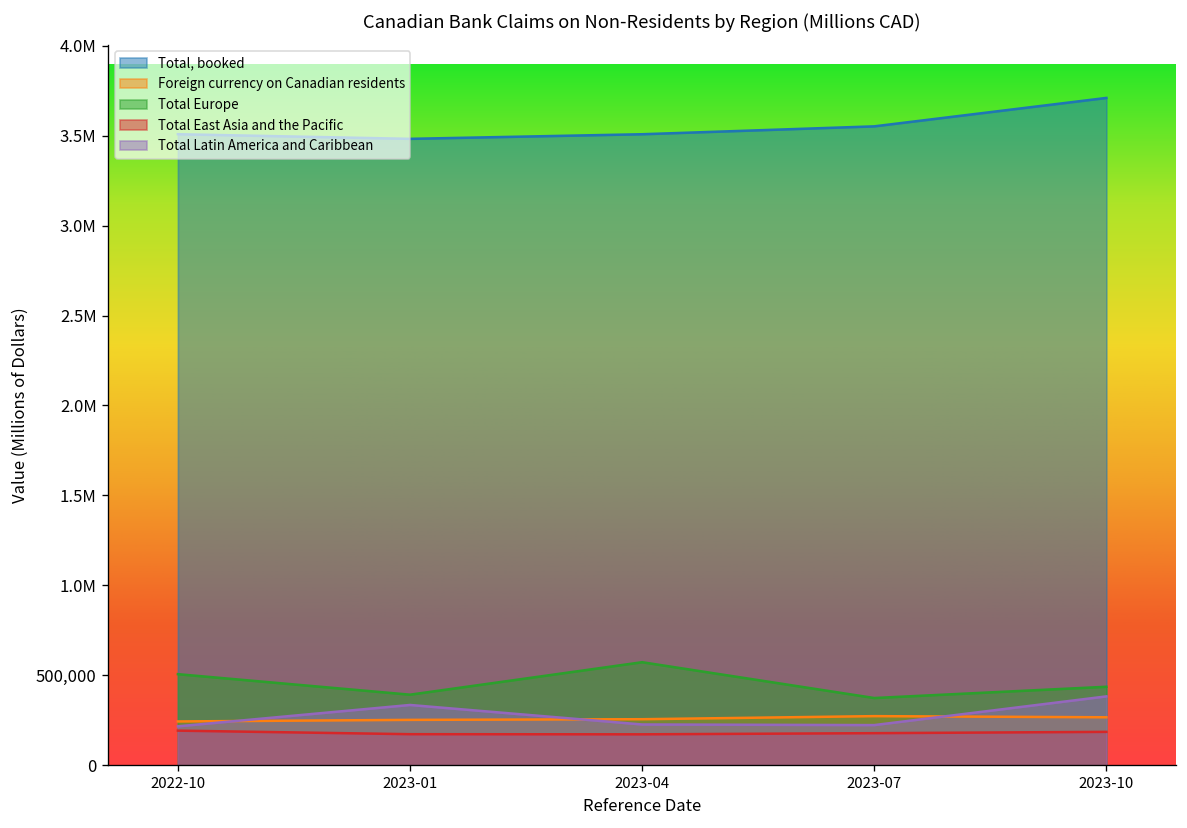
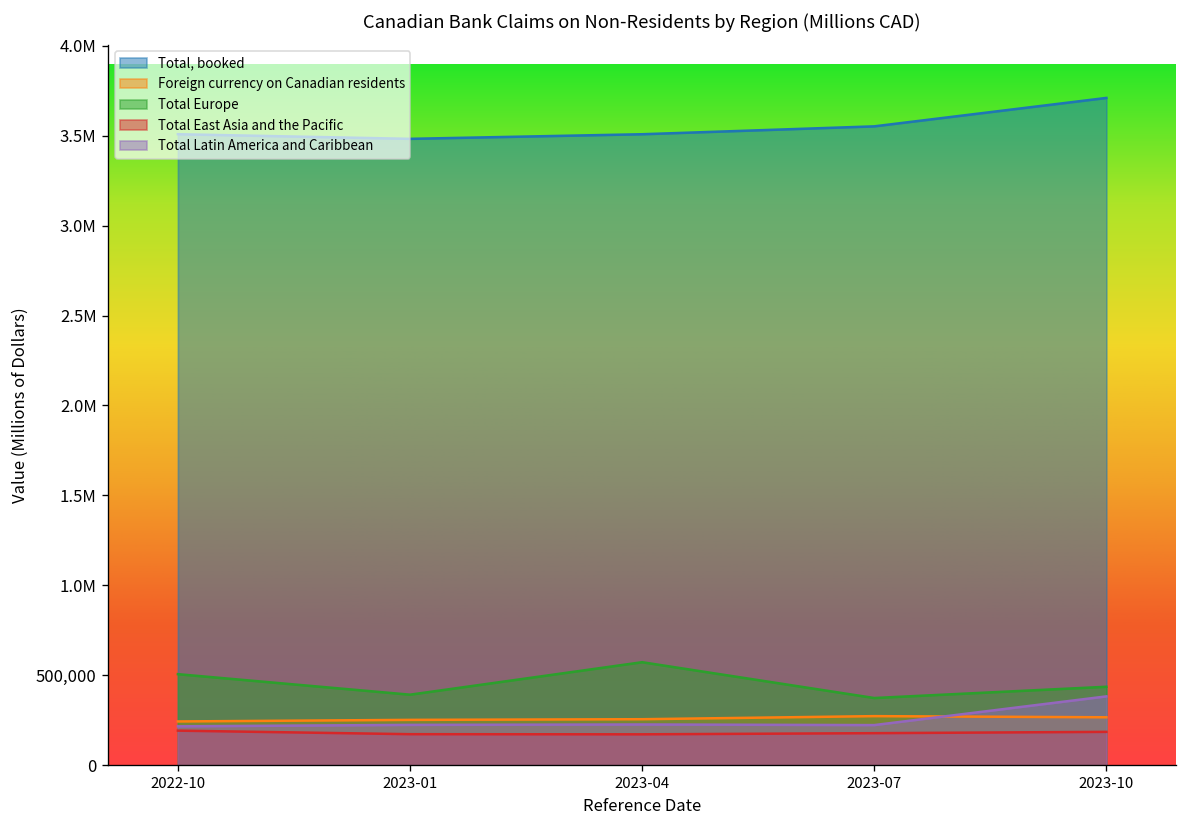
Total Latin America and Caribbean, 2023-01: 340,000 -> 220,000
